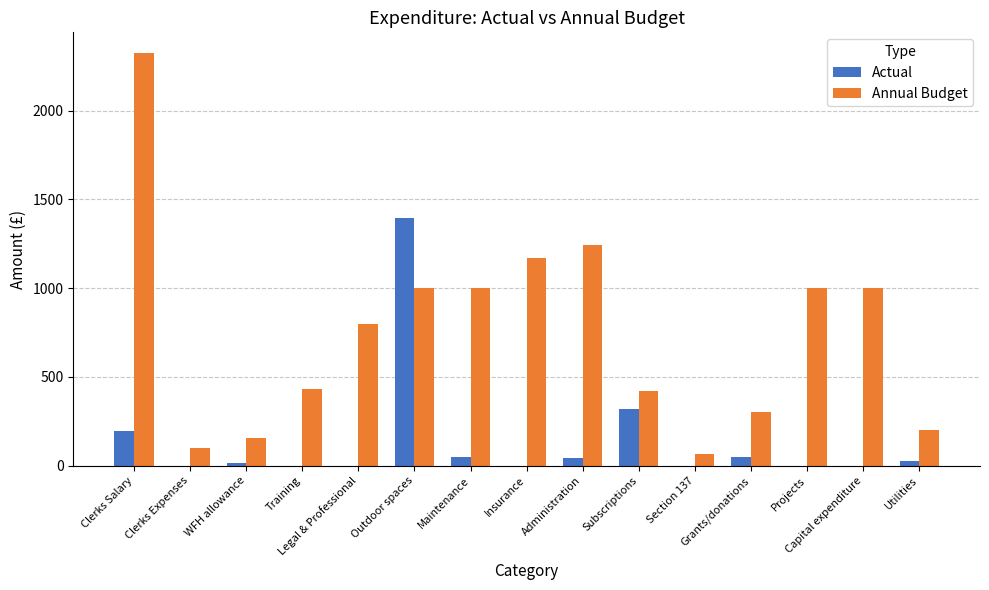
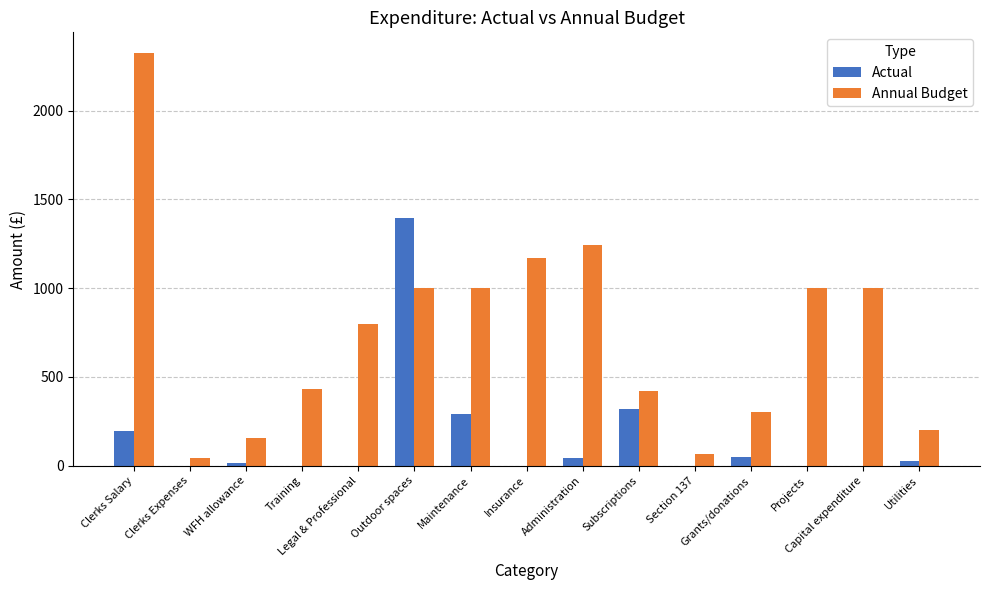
Annual Budget, Clerks Expenses: 100 -> 40
Actual, Maintenance: 50 -> 290
